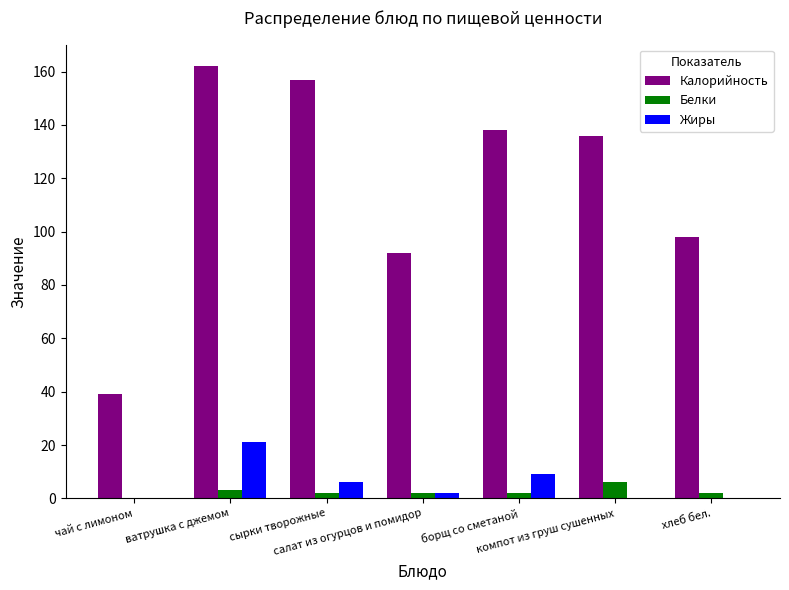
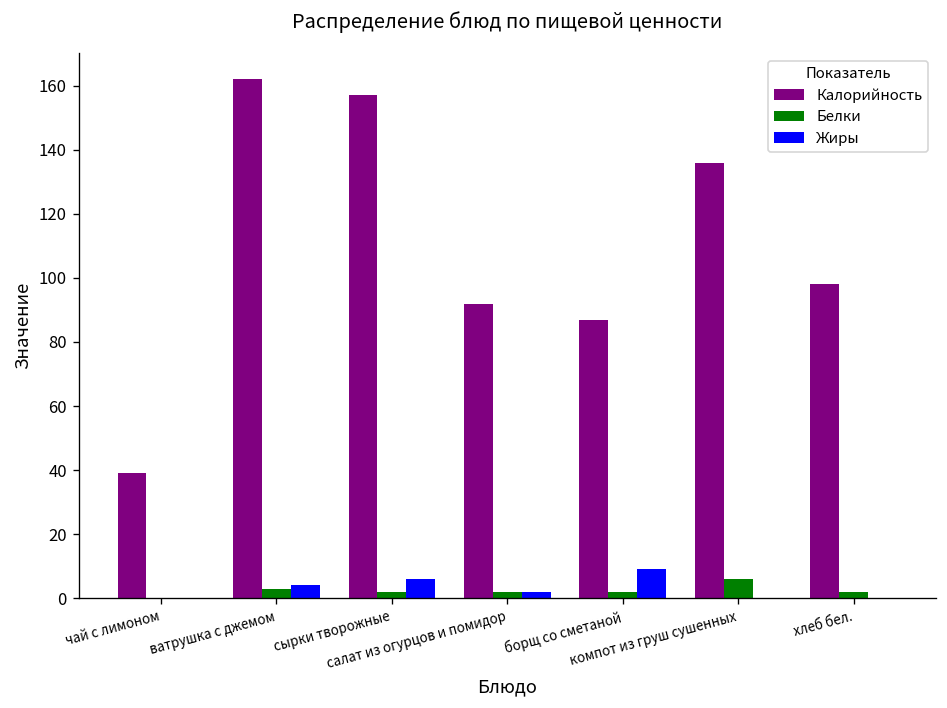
Жиры, ватрушка с джемом: 21 -> 4
Калорийность, борщ со сметаной: 138 -> 87
